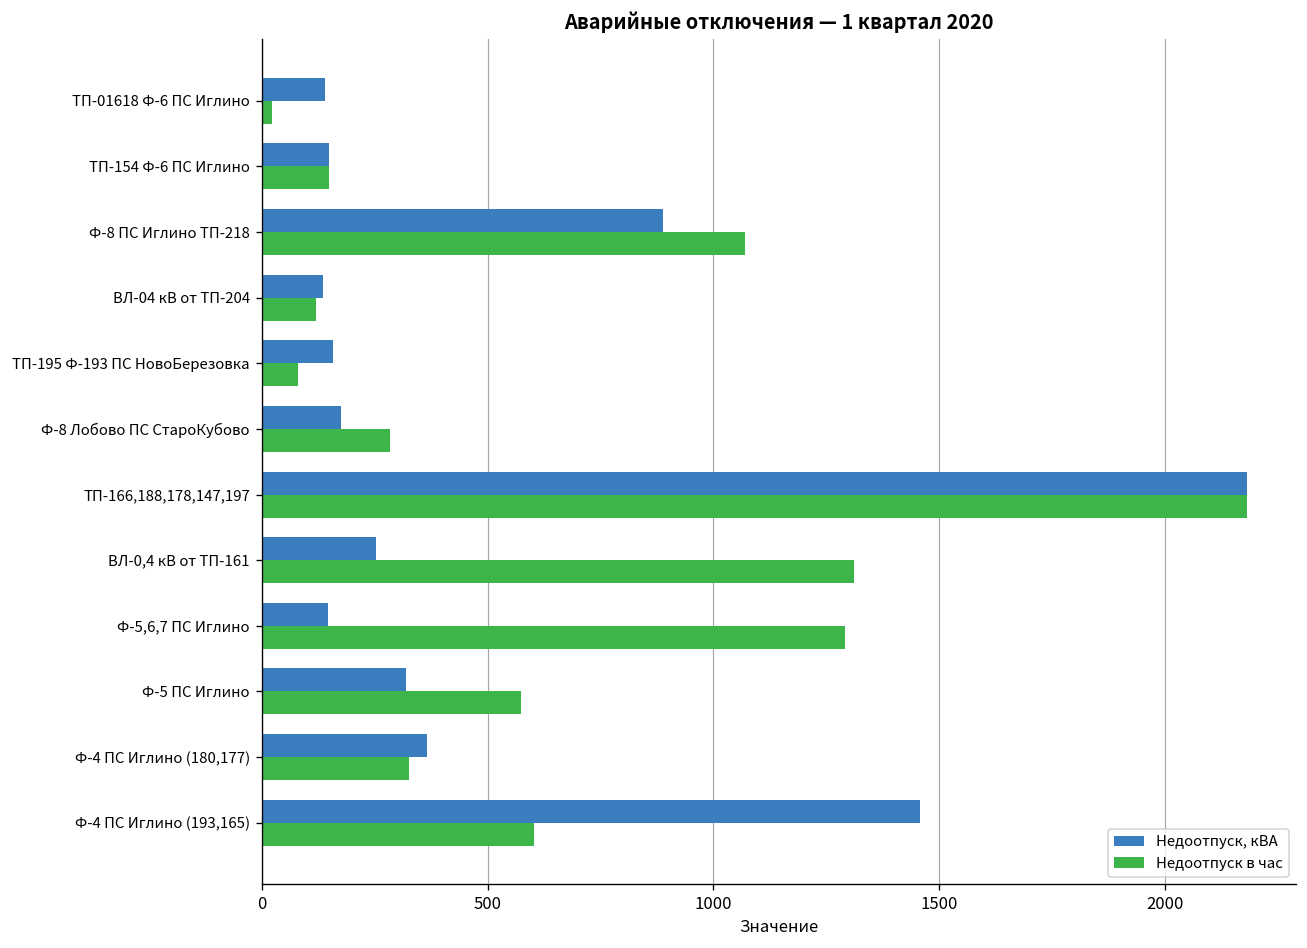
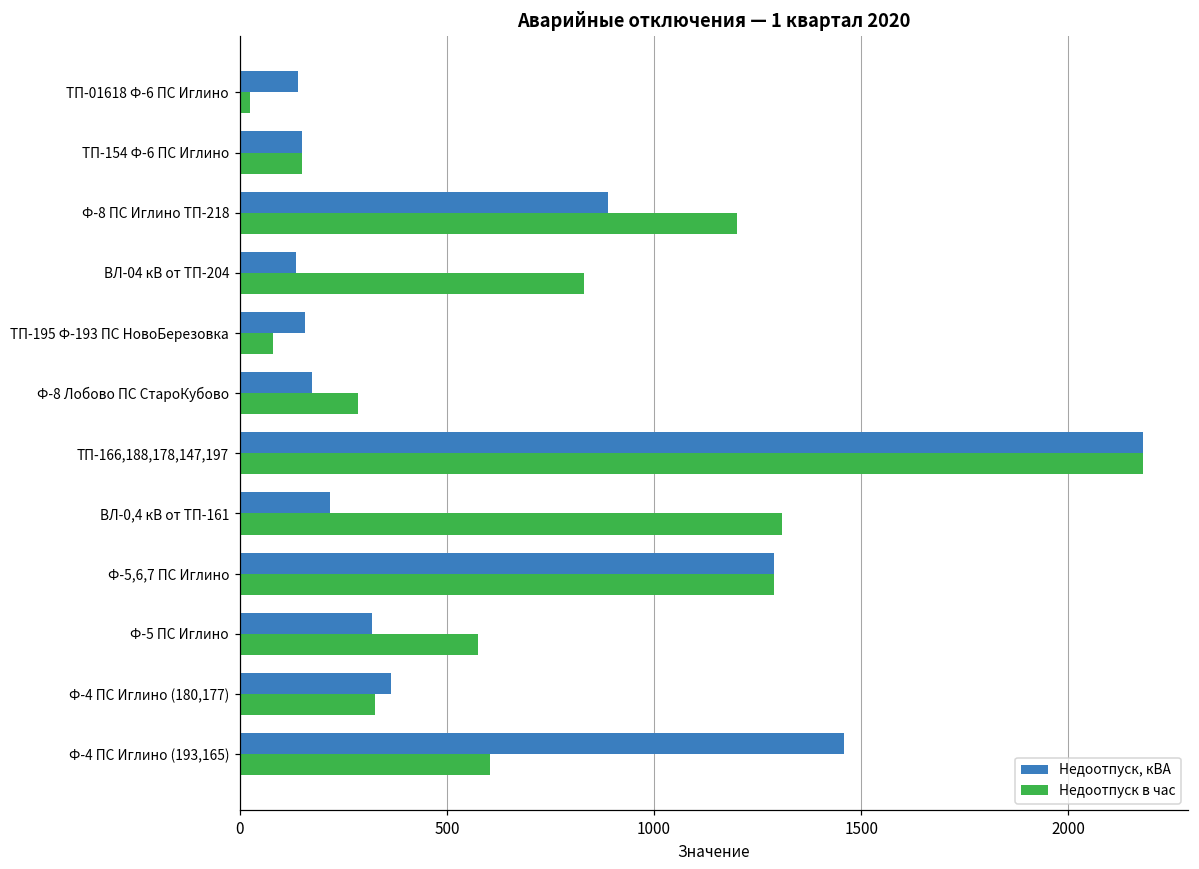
Недоотпуск в час, Ф-8 ПС Иглино ТП-218: 1070 -> 1200
Недоотпуск в час, ВЛ-04 кВ от ТП-204: 120 -> 830
Недоотпуск, кВА, ВЛ-0,4 кВ от ТП-161: 250 -> 220
Недоотпуск, кВА, Ф-5,6,7 ПС Иглино: 150 -> 1290
